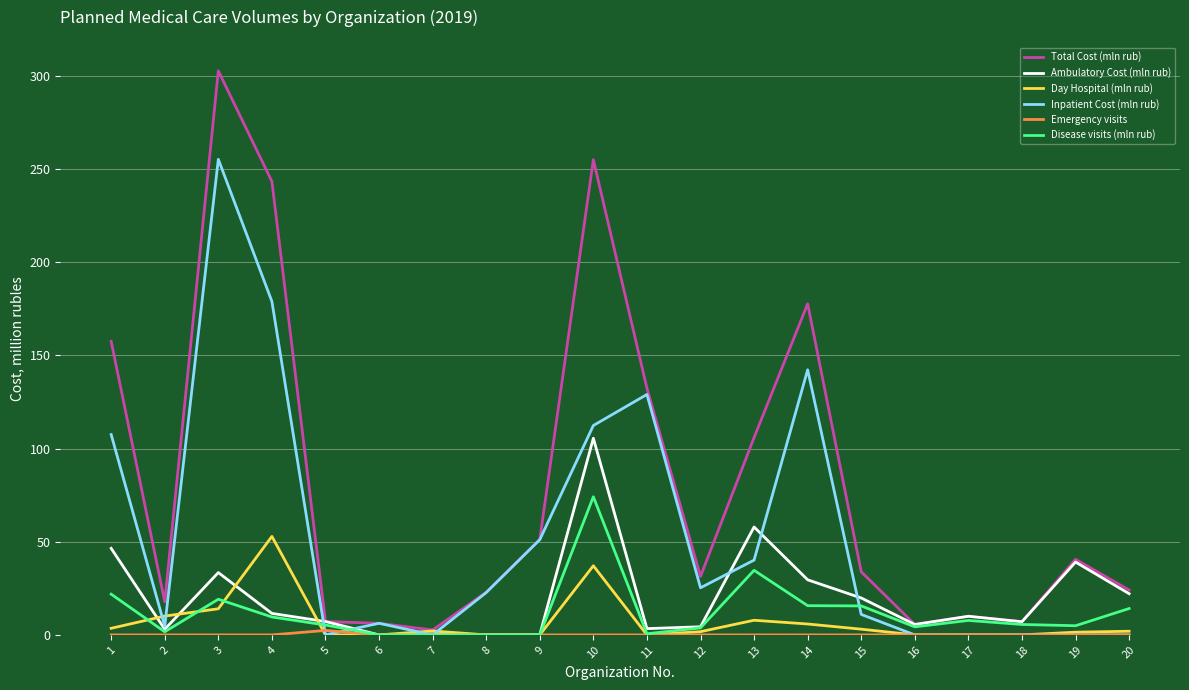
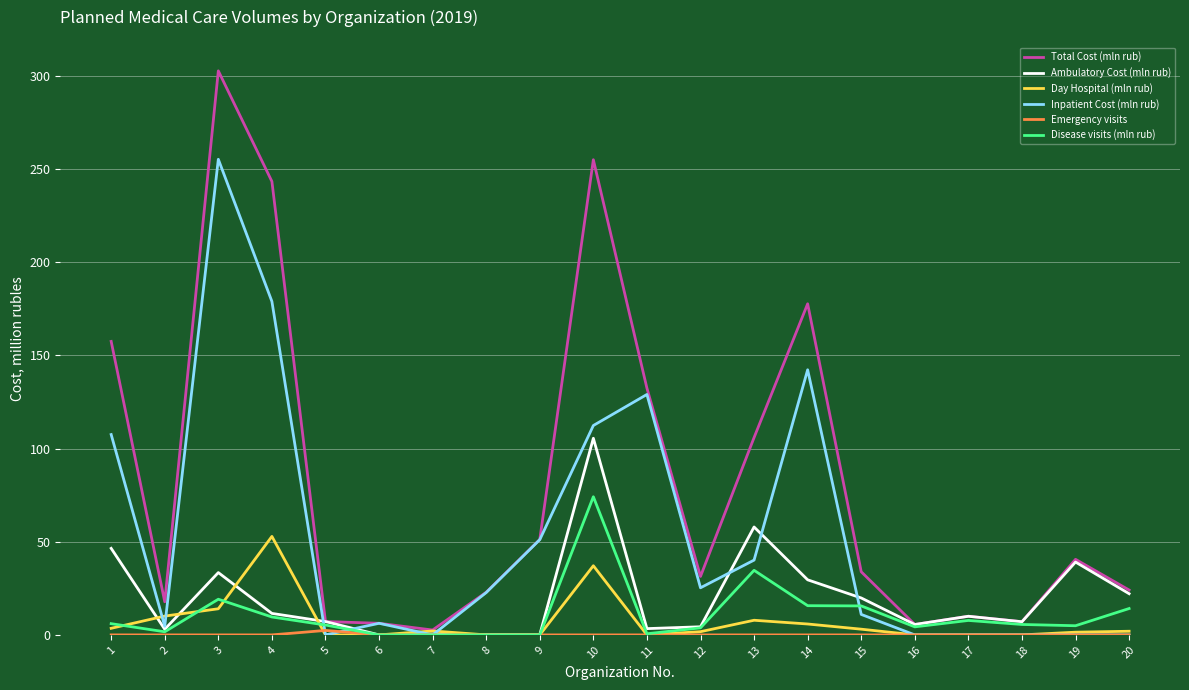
Disease visits (mln rub), 1: 22 -> 6
